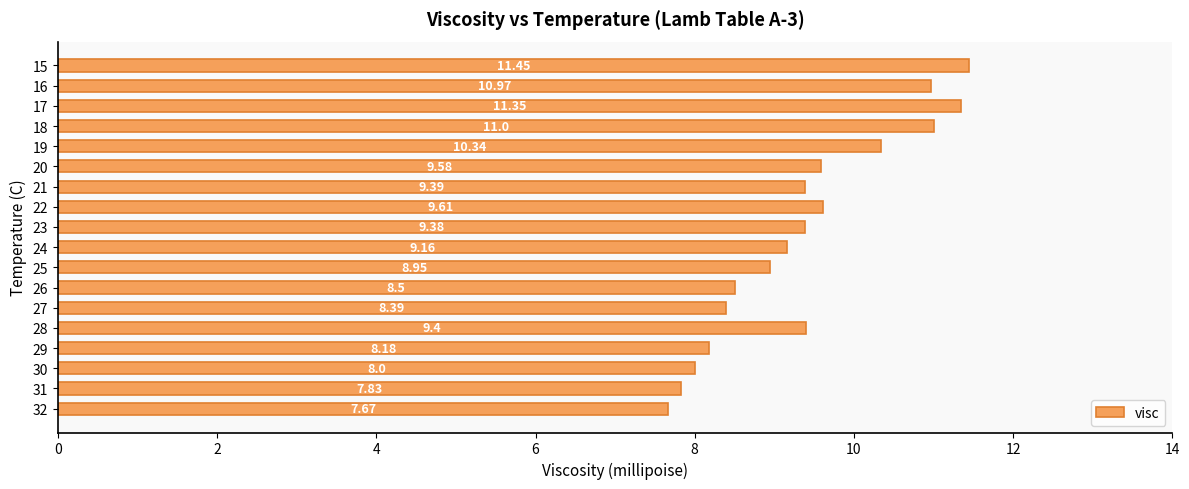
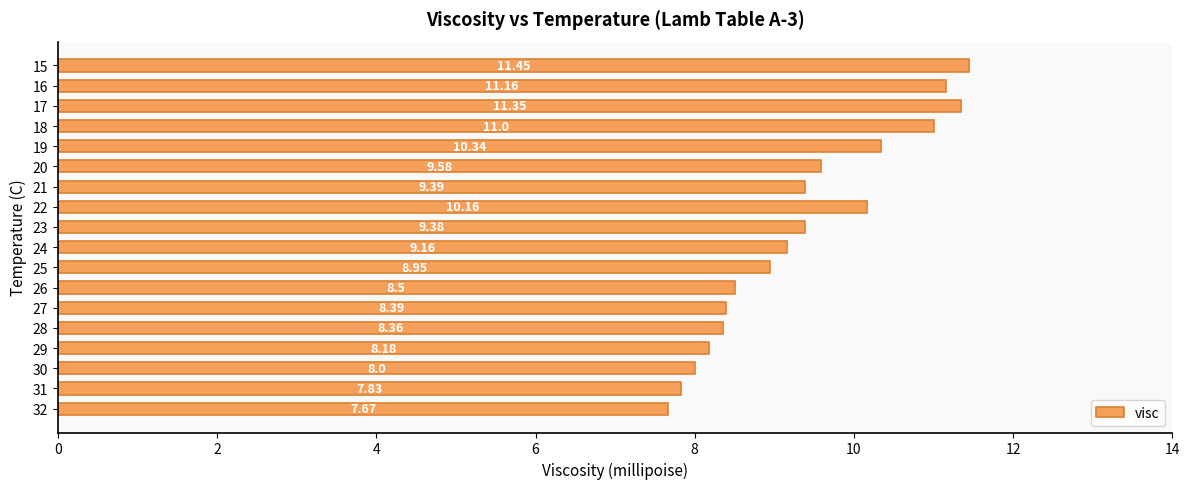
16: 10.97 -> 11.16
22: 9.61 -> 10.16
28: 9.4 -> 8.36
